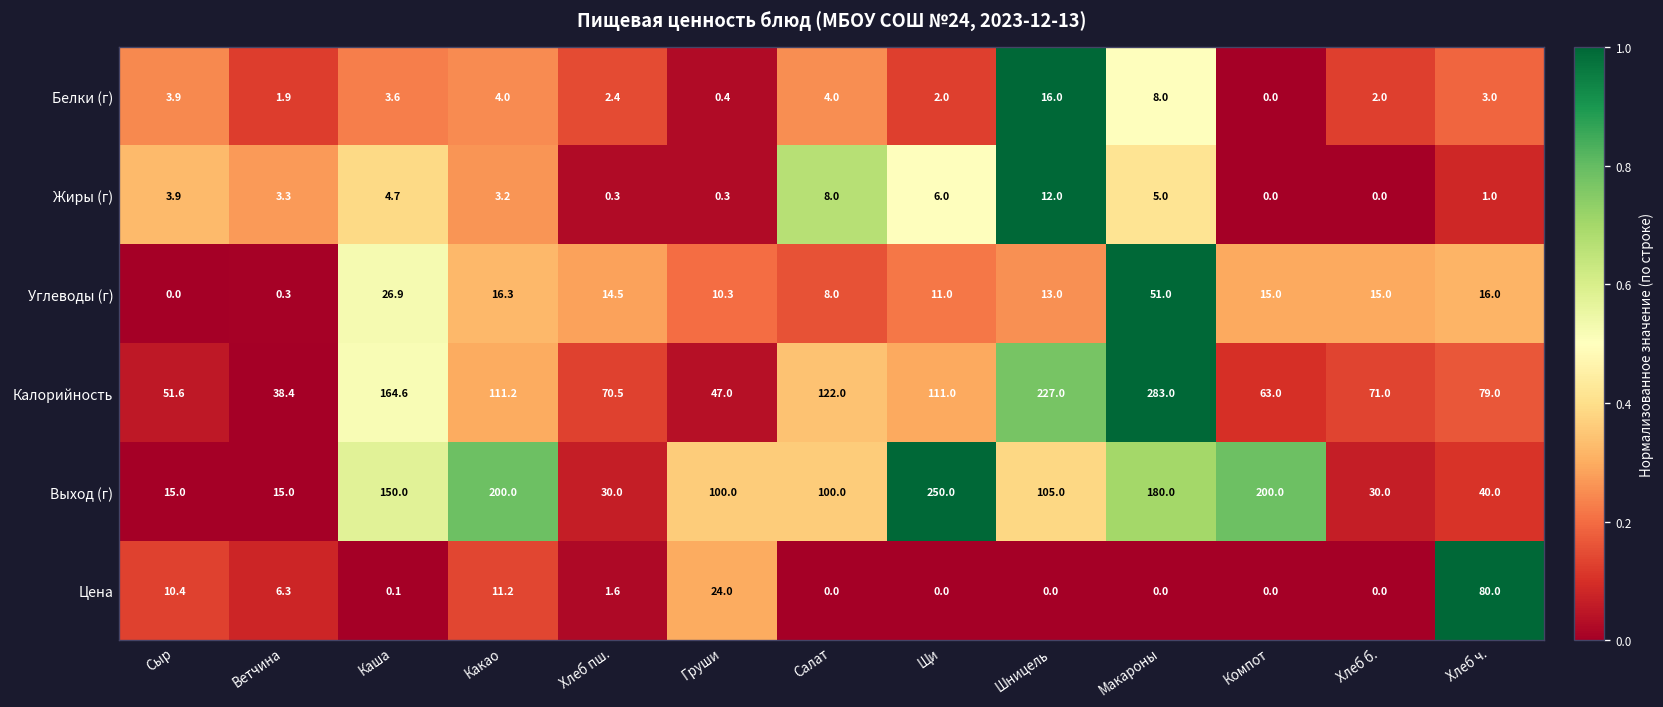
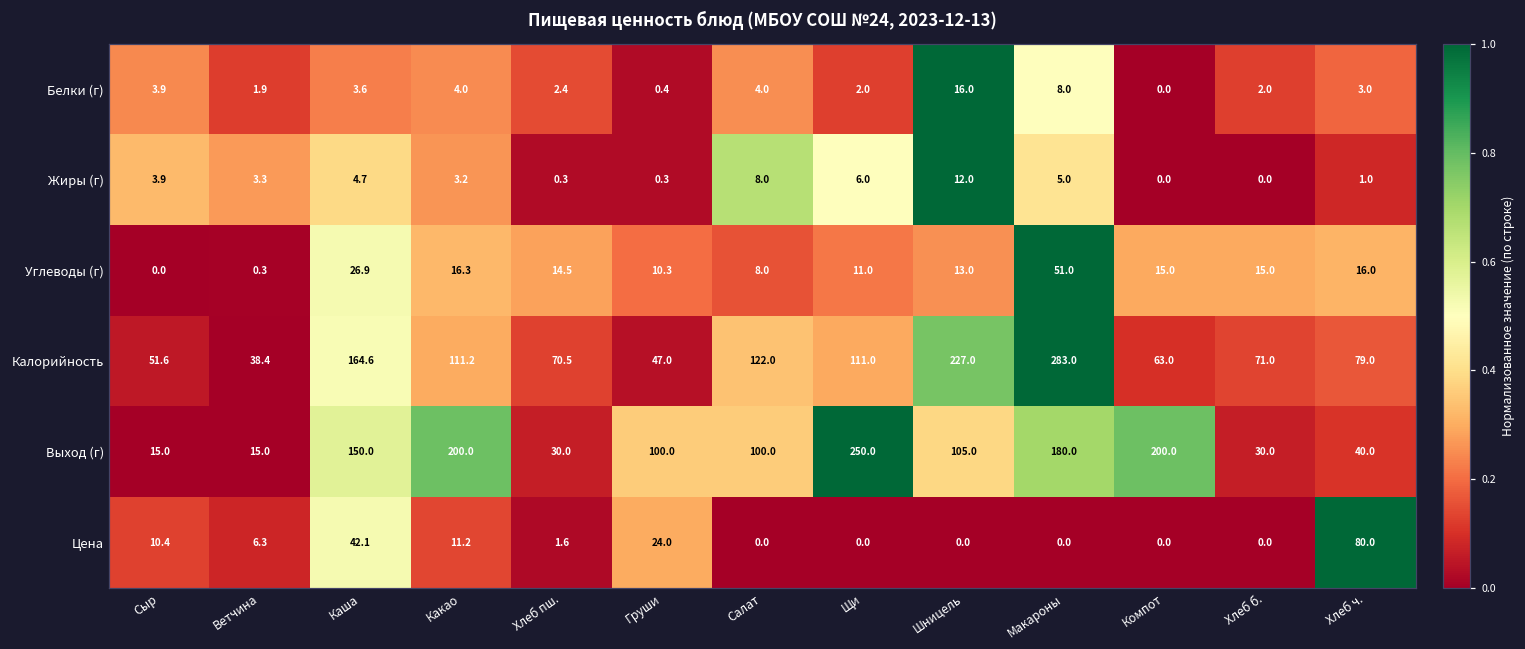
Цена, Каша: 0.1 -> 42.1
